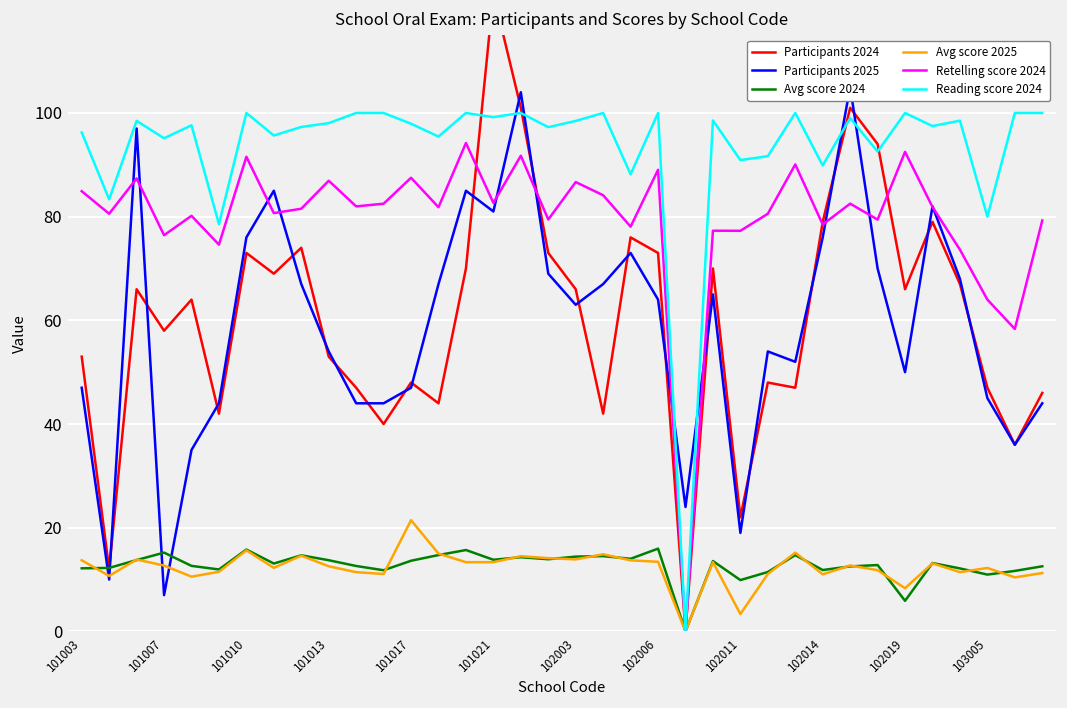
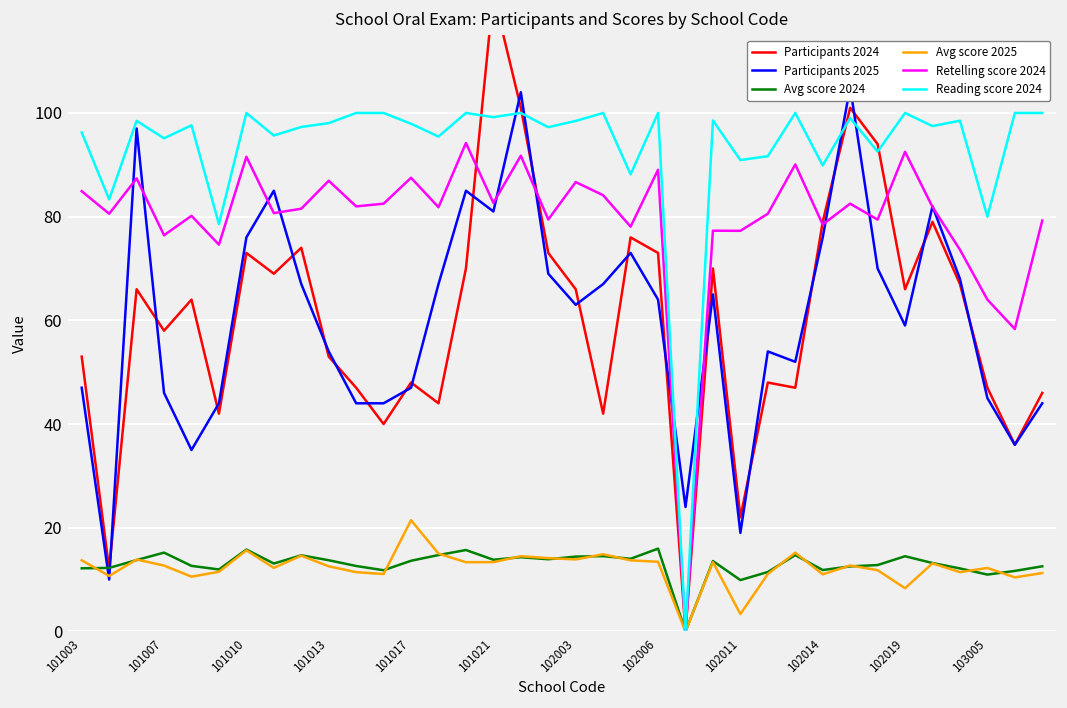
Participants 2025, 101007: 7 -> 46
Participants 2025, 102019: 50 -> 59
Avg score 2024, 102019: 6 -> 15
